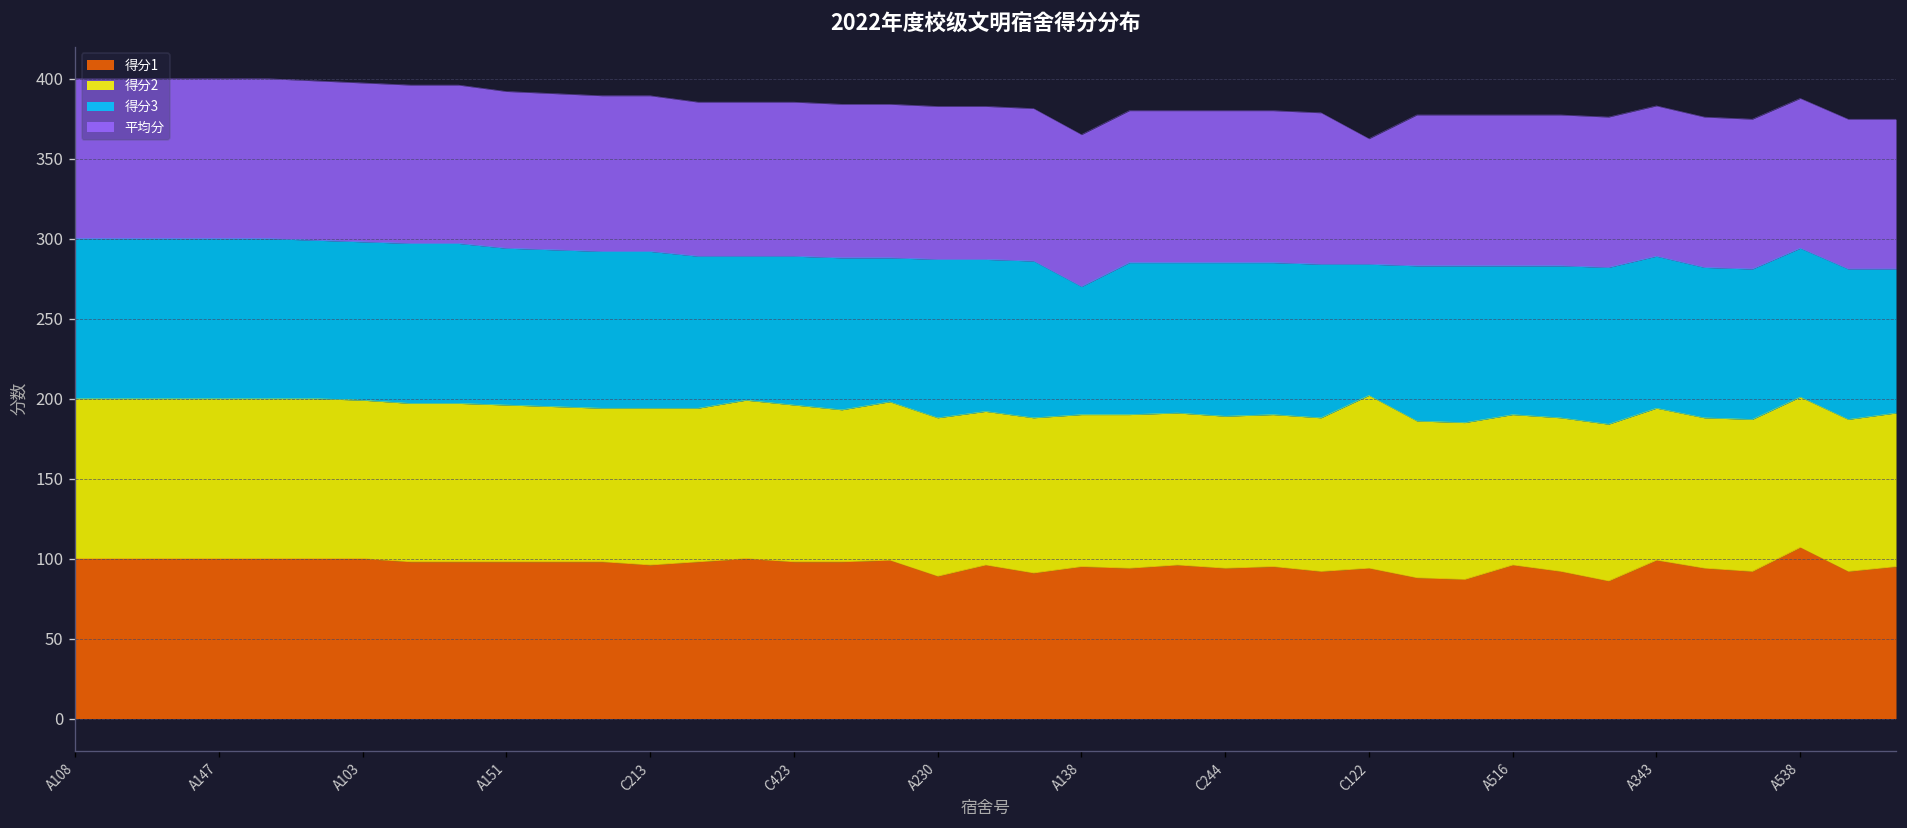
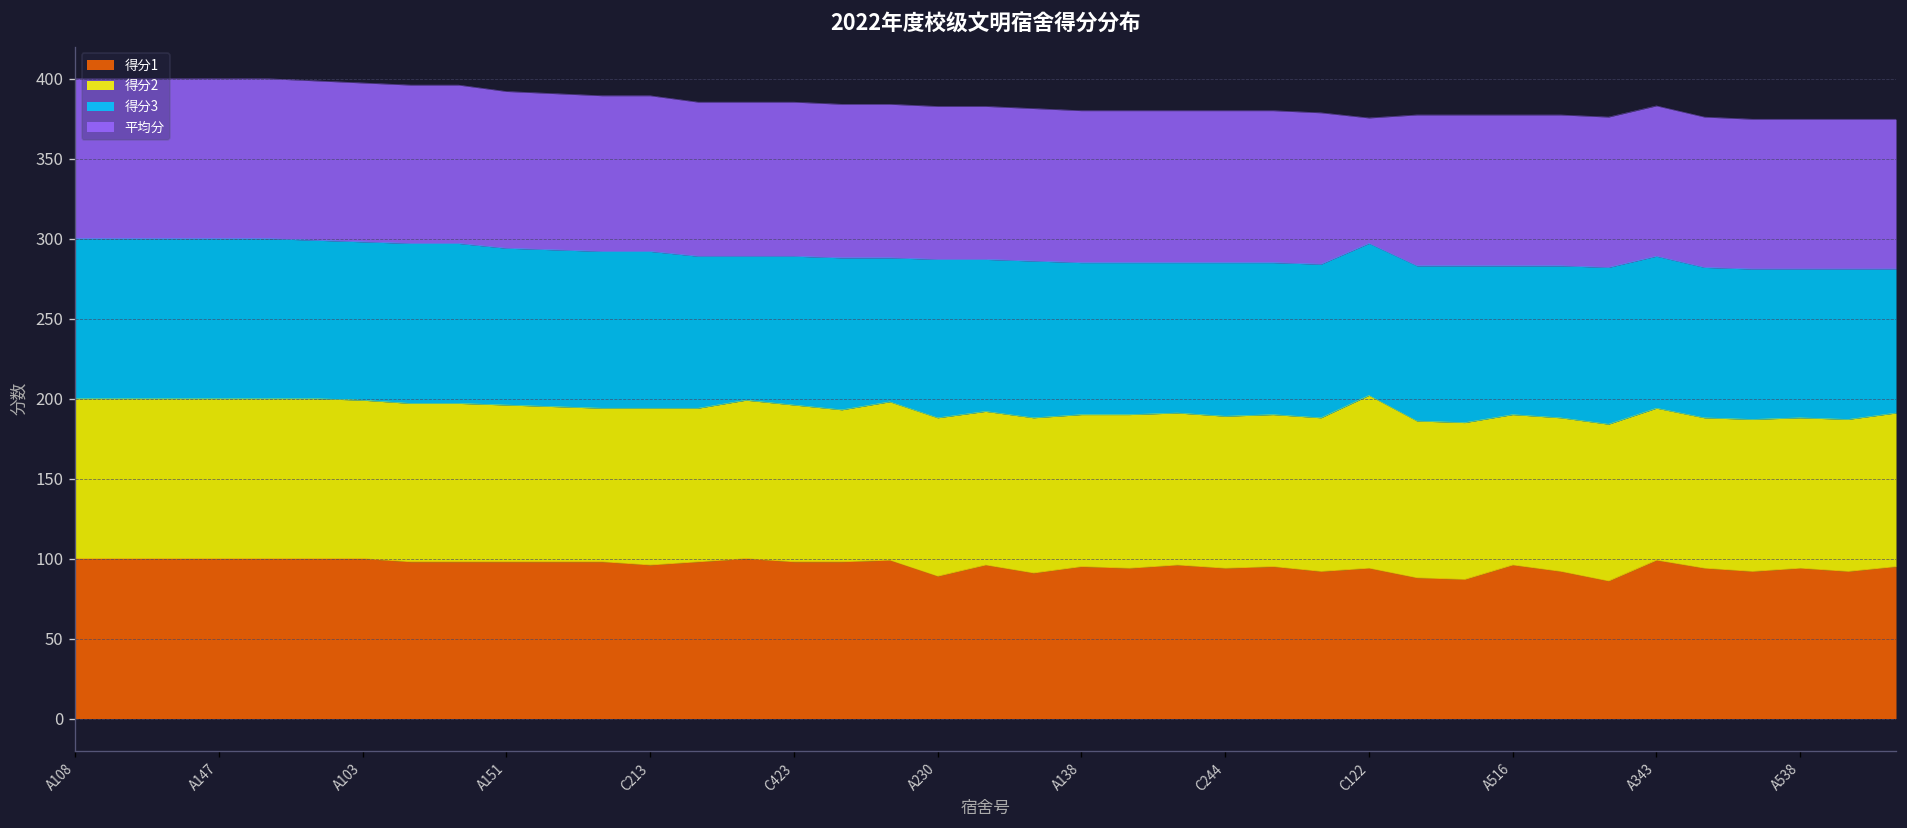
得分3, A138: 80 -> 95
得分3, C122: 82 -> 95
得分1, A538: 107 -> 94
